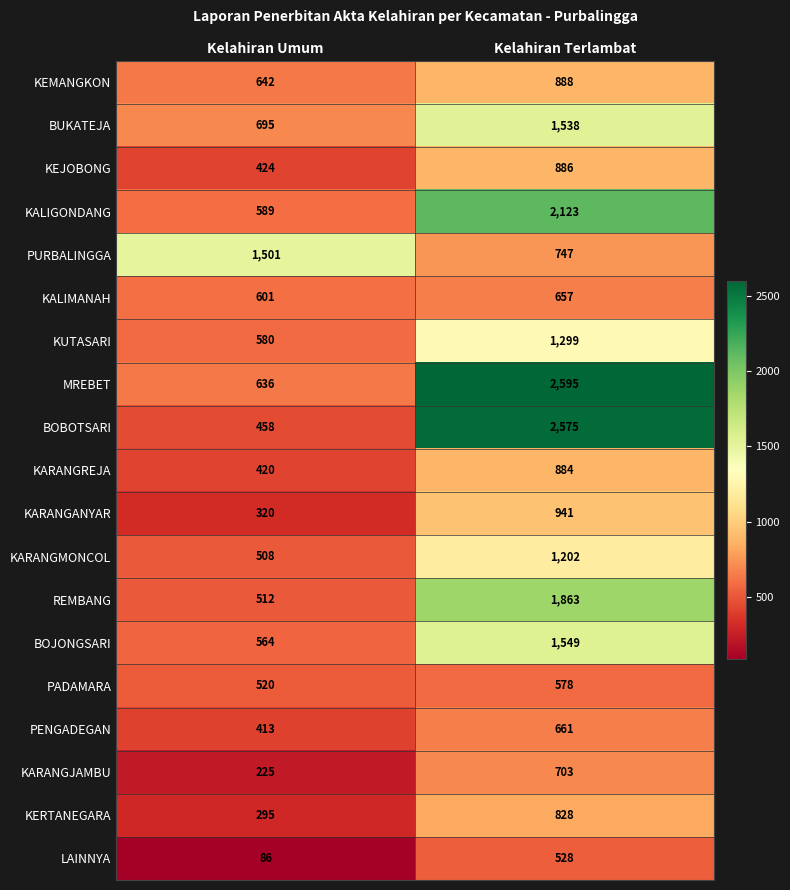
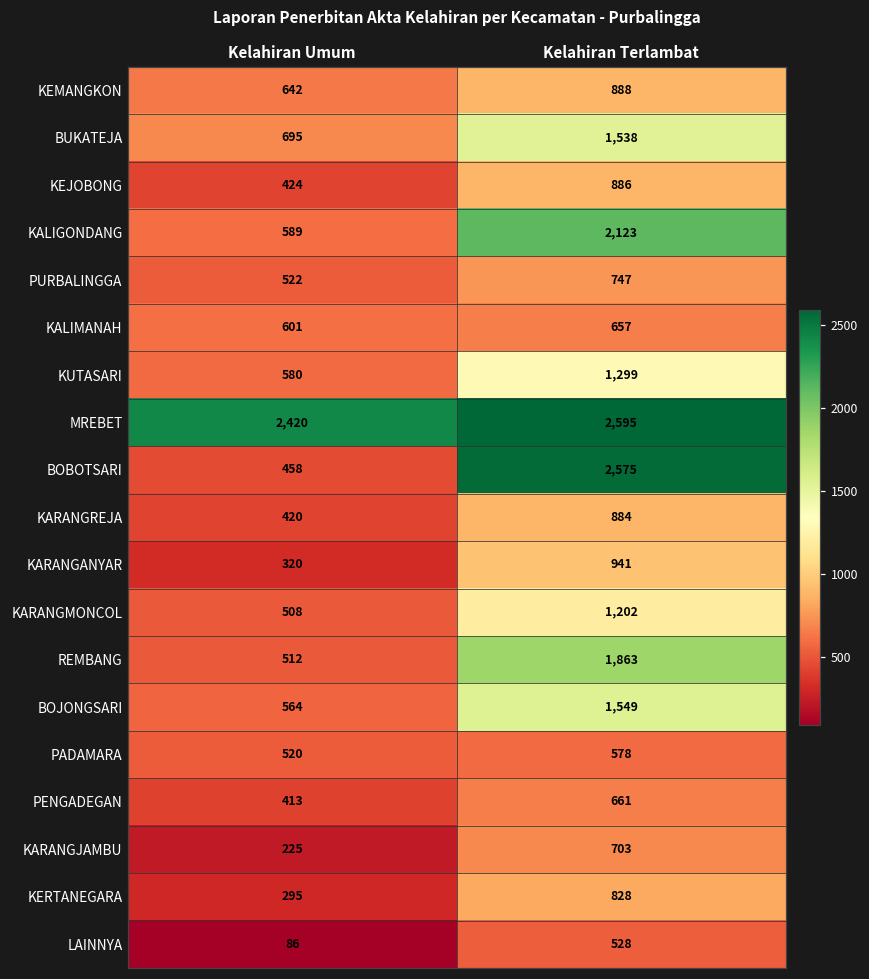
PURBALINGGA, Kelahiran Umum: 1,501 -> 522
MREBET, Kelahiran Umum: 636 -> 2,420
